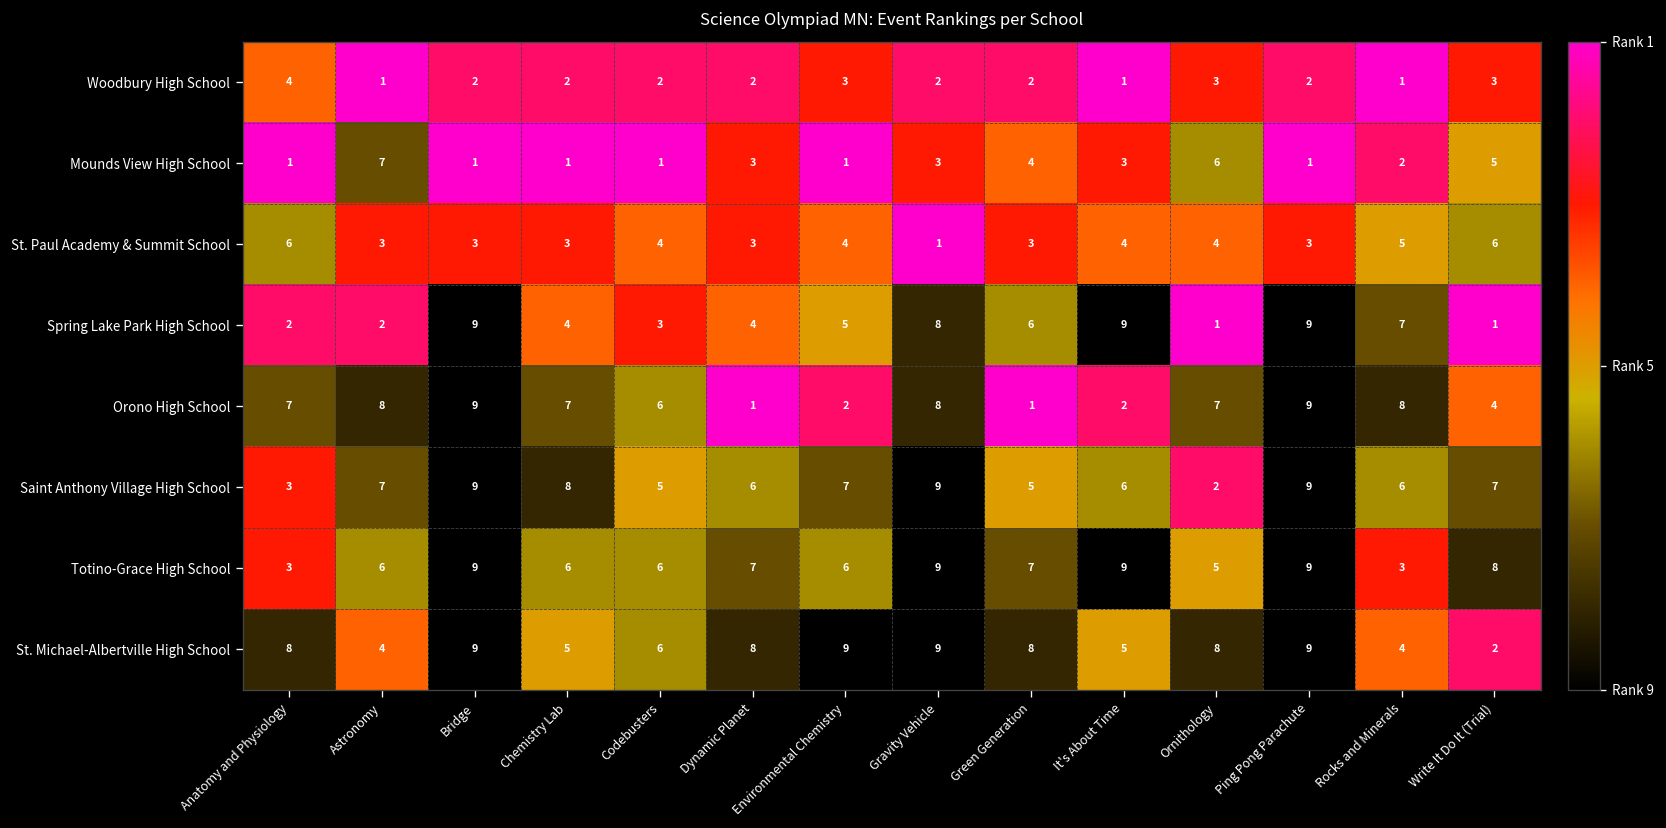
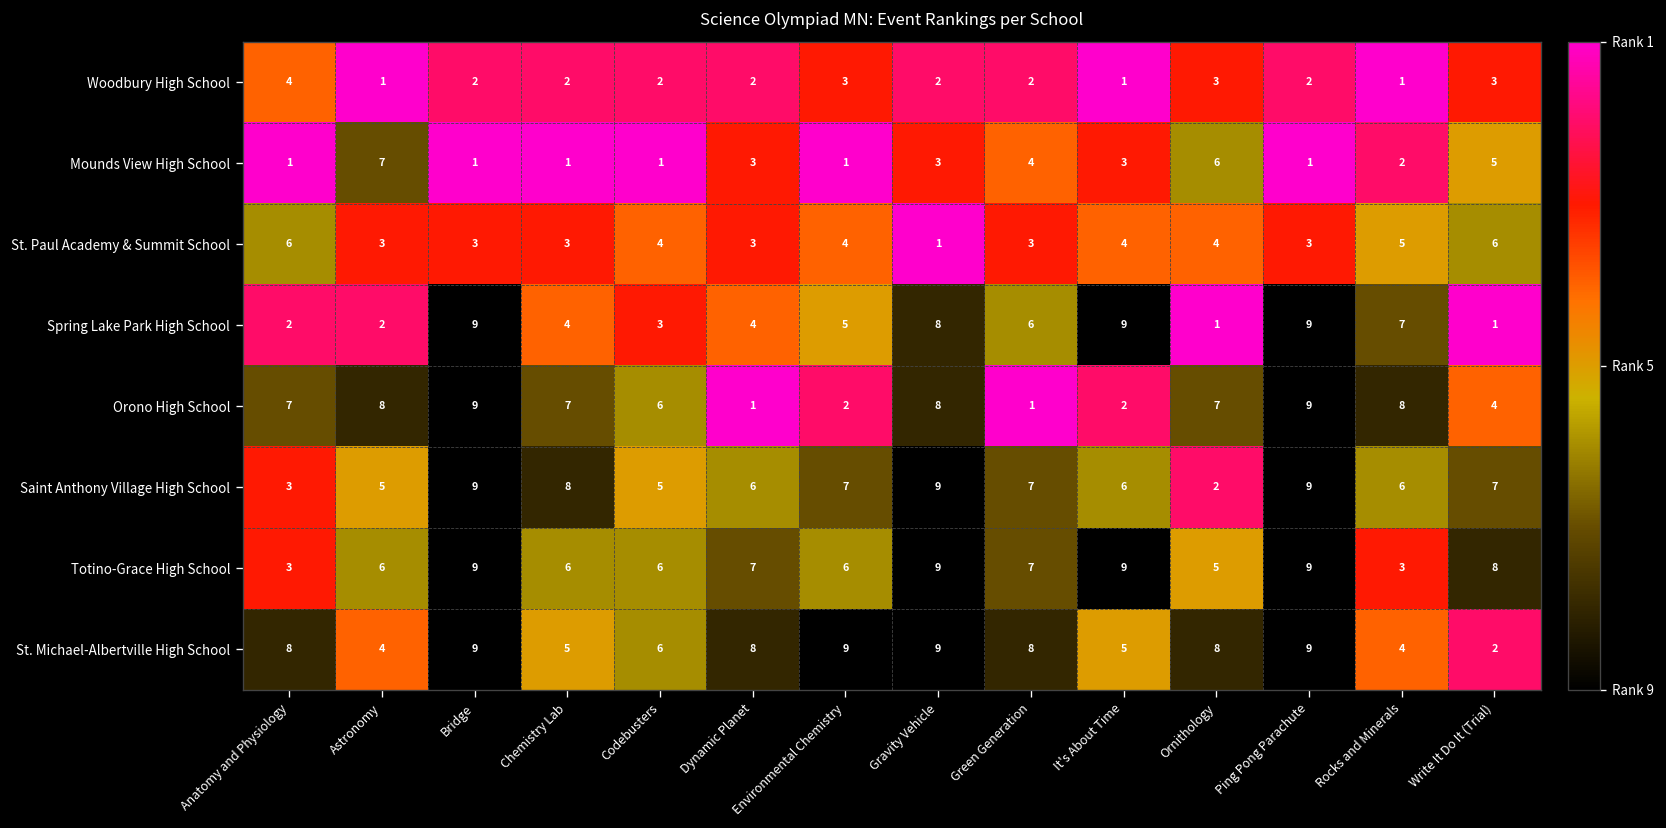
Saint Anthony Village High School, Astronomy: 7 -> 5
Saint Anthony Village High School, Green Generation: 5 -> 7
